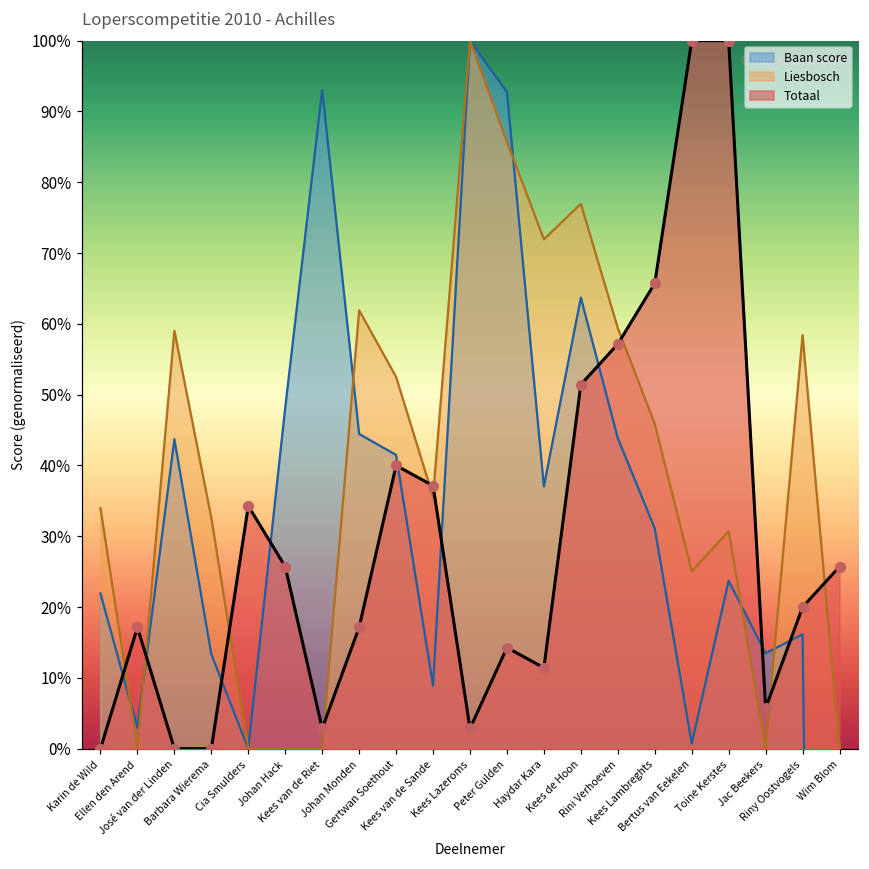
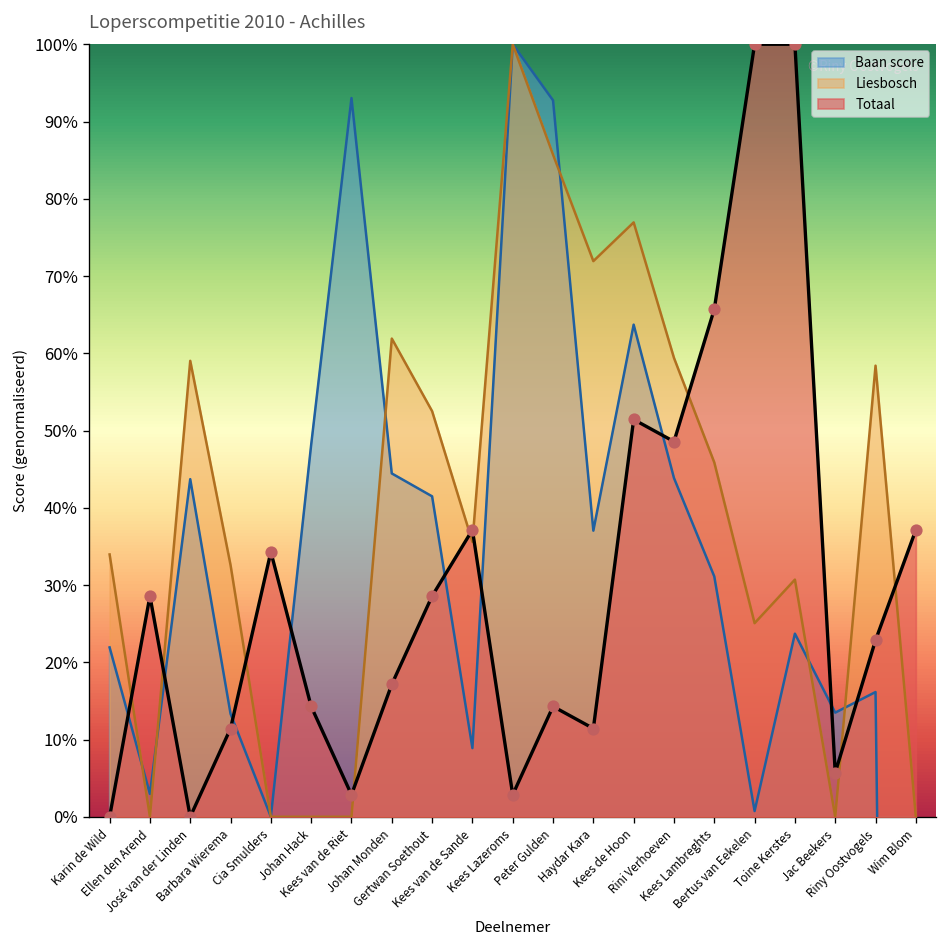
Totaal, Ellen den Arend: 17% -> 29%
Totaal, Barbara Wierema: 0% -> 11%
Totaal, Johan Hack: 26% -> 14%
Totaal, Gertwan Soethout: 40% -> 29%
Totaal, Rini Verhoeven: 57% -> 49%
Totaal, Riny Oostvogels: 20% -> 23%
Totaal, Wim Blom: 26% -> 37%
